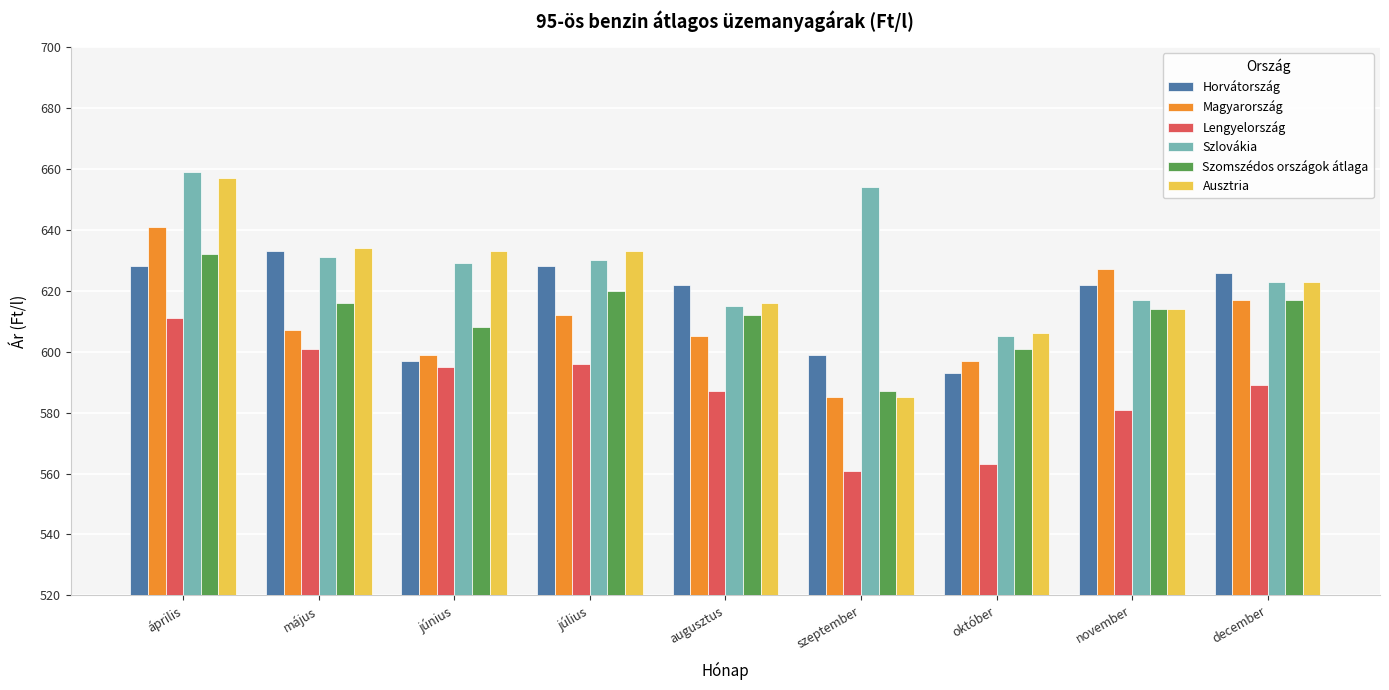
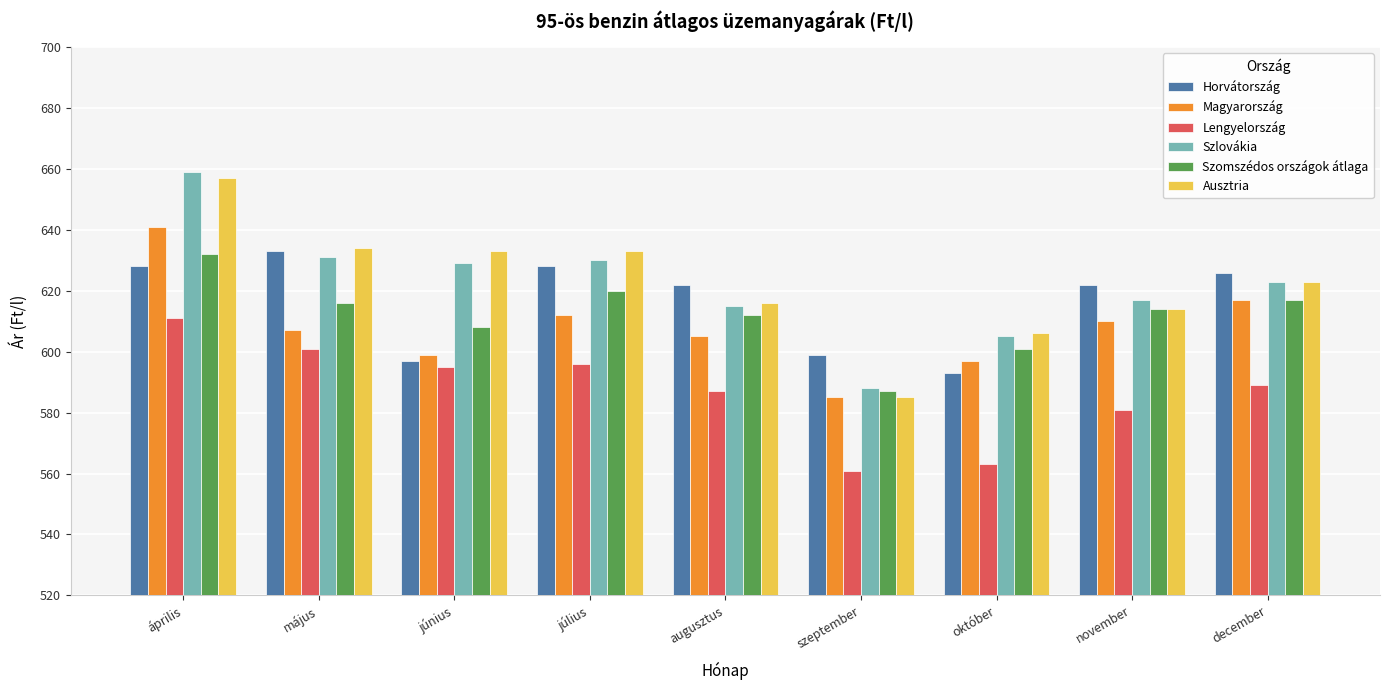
Szlovákia, szeptember: 654 -> 588
Magyarország, november: 627 -> 610
